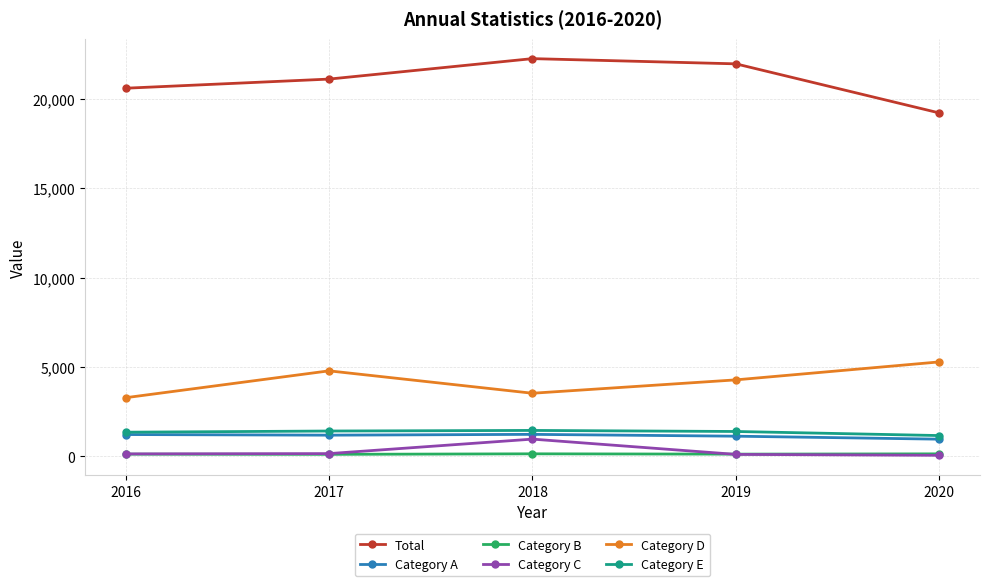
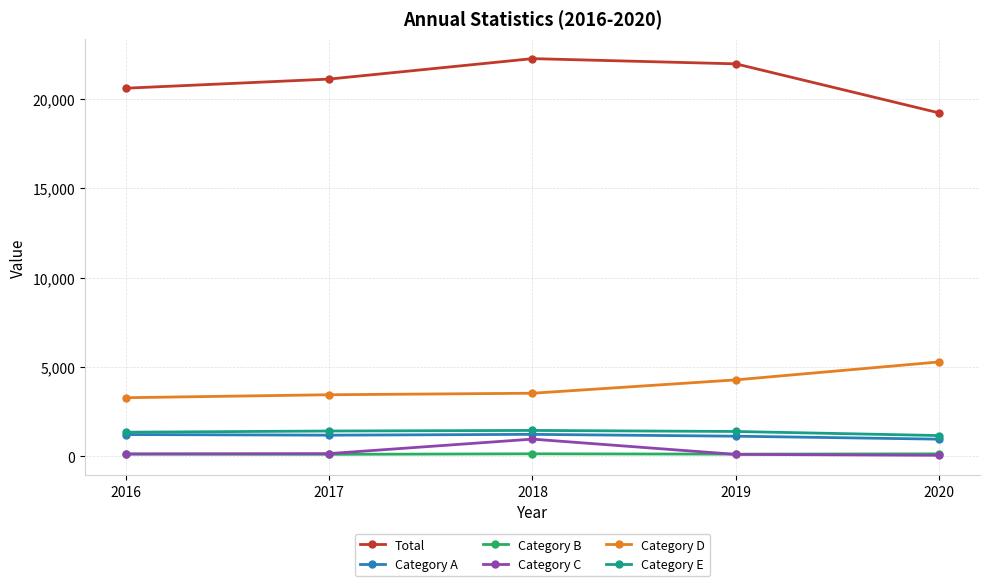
Category D, 2017: 4,800 -> 3,500
